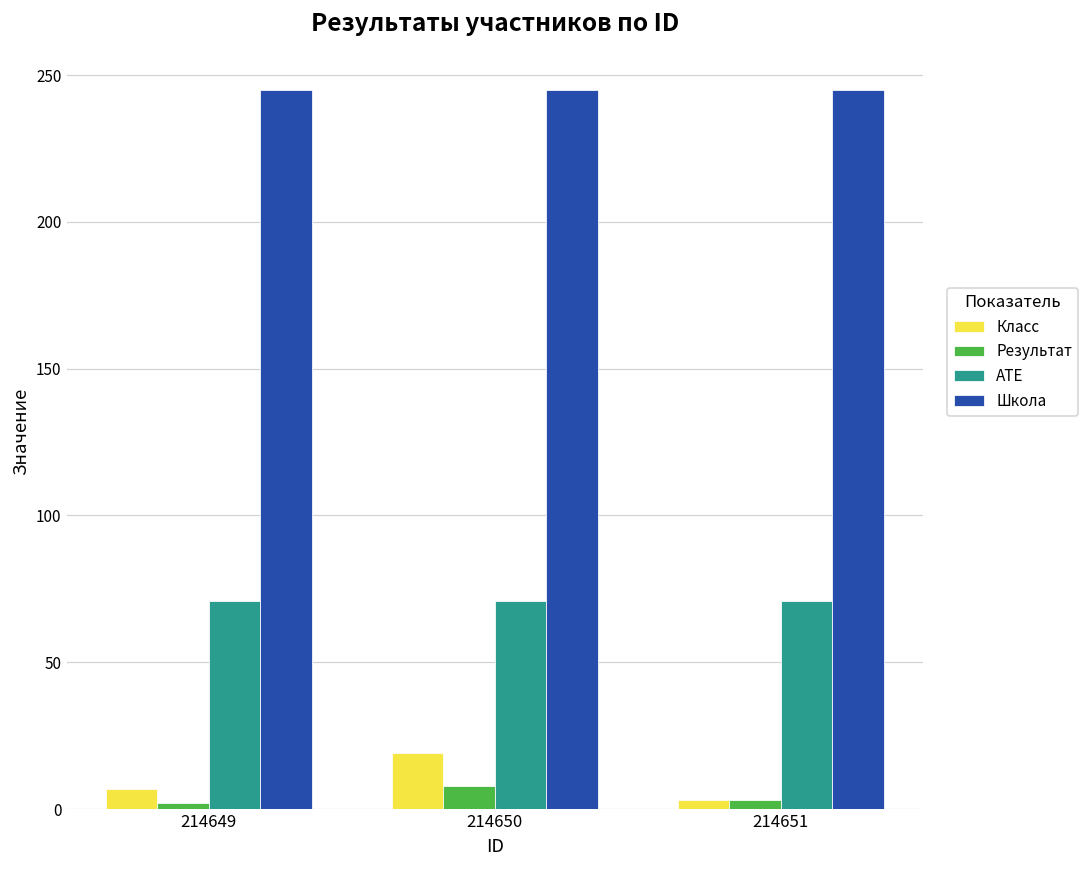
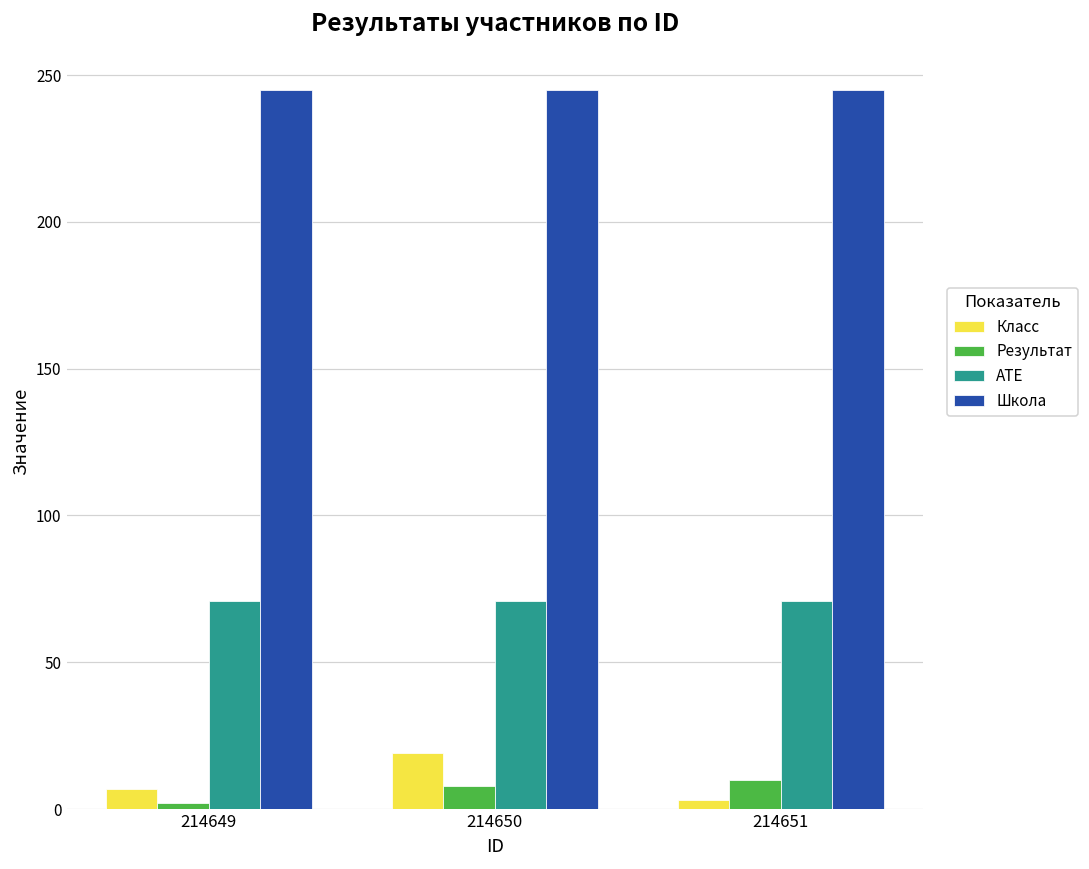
Результат, 214651: 3 -> 10
